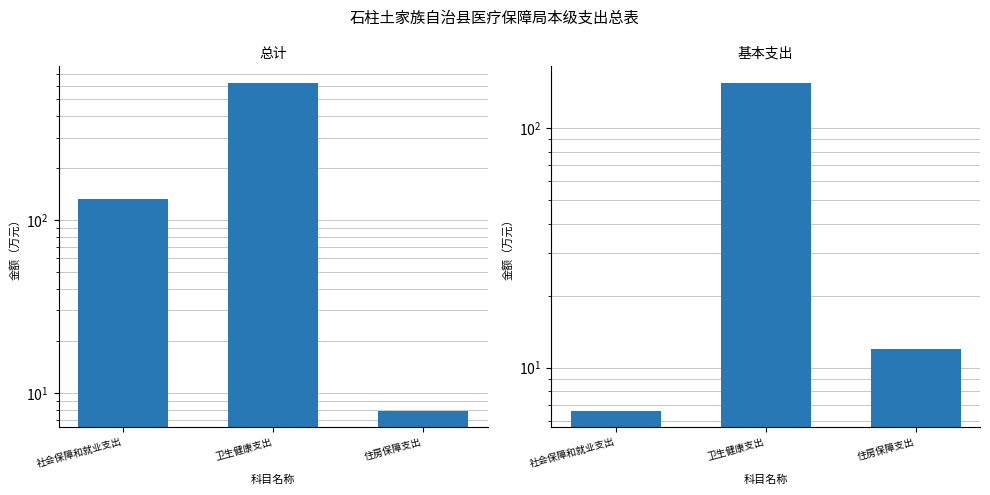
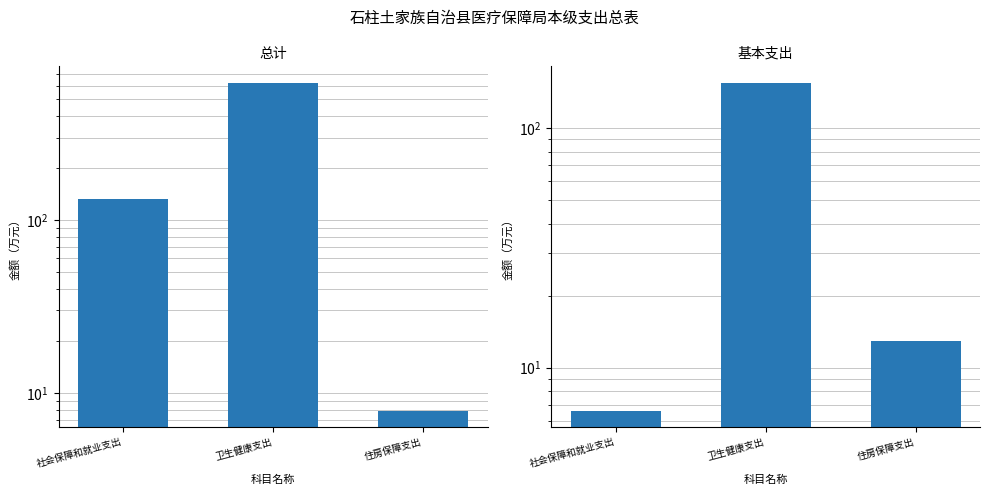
基本支出, 住房保障支出: 12 -> 13
